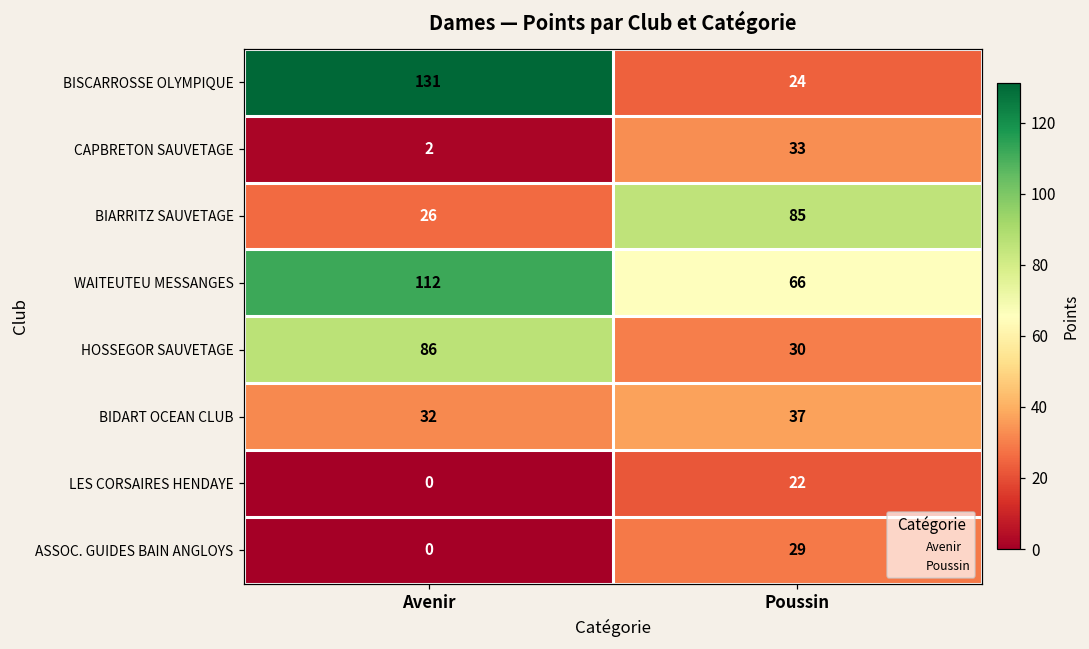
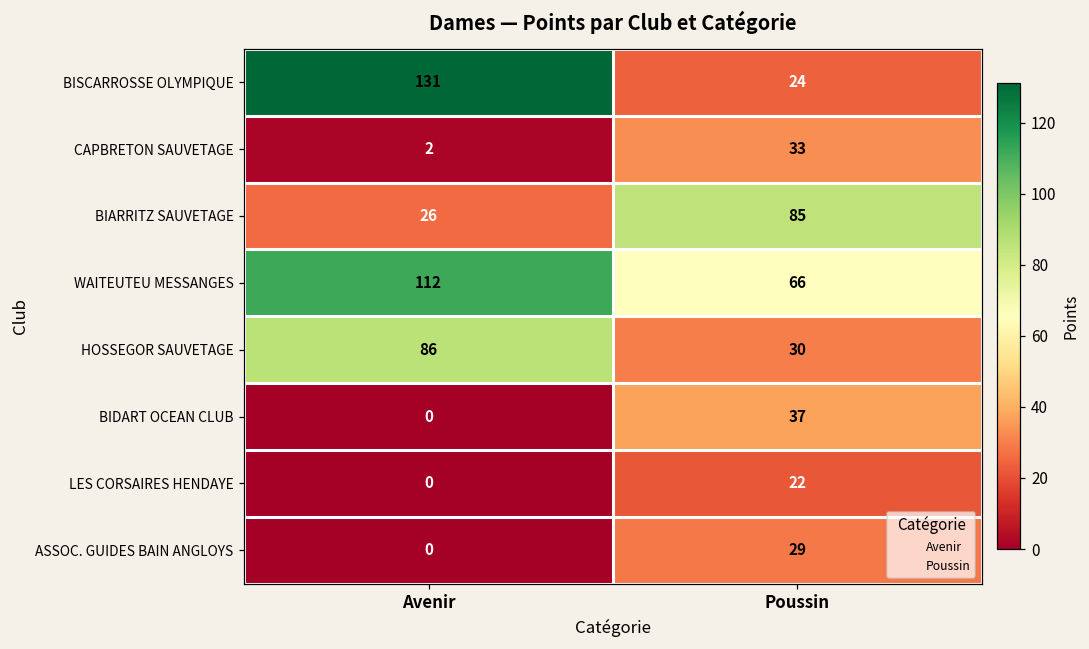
BIDART OCEAN CLUB, Avenir: 32 -> 0
